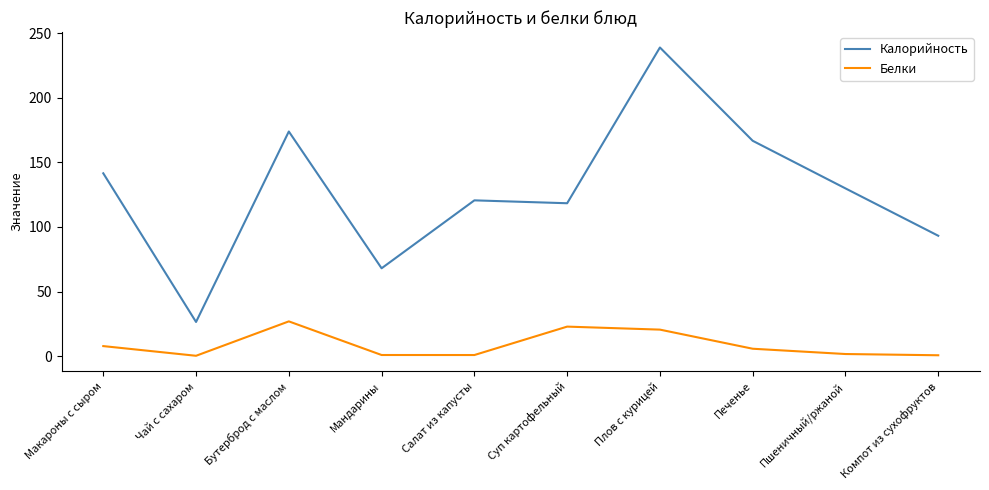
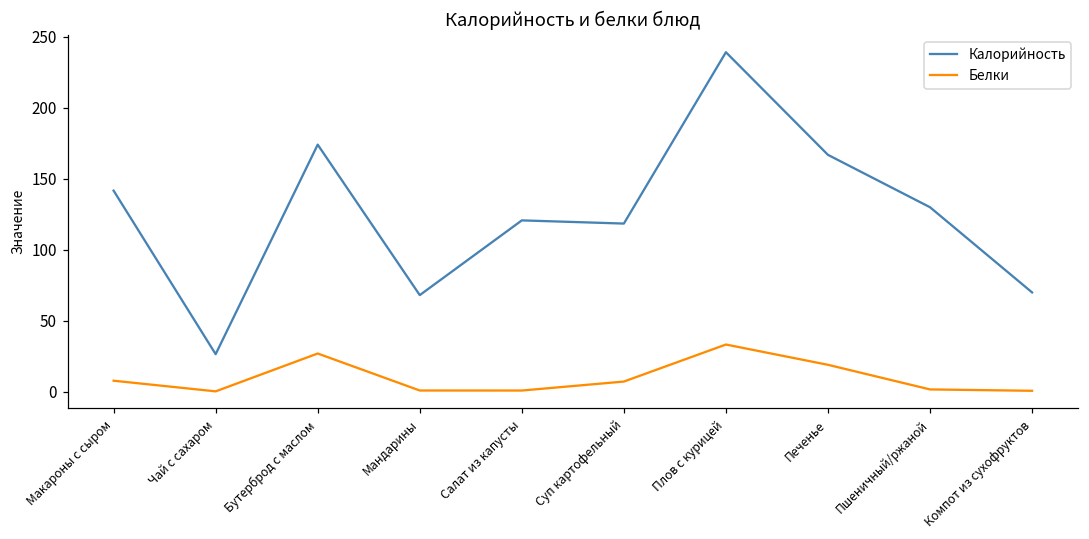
Белки, Суп картофельный: 23 -> 7
Белки, Плов с курицей: 20 -> 33
Белки, Печенье: 6 -> 19
Калорийность, Компот из сухофруктов: 93 -> 70
